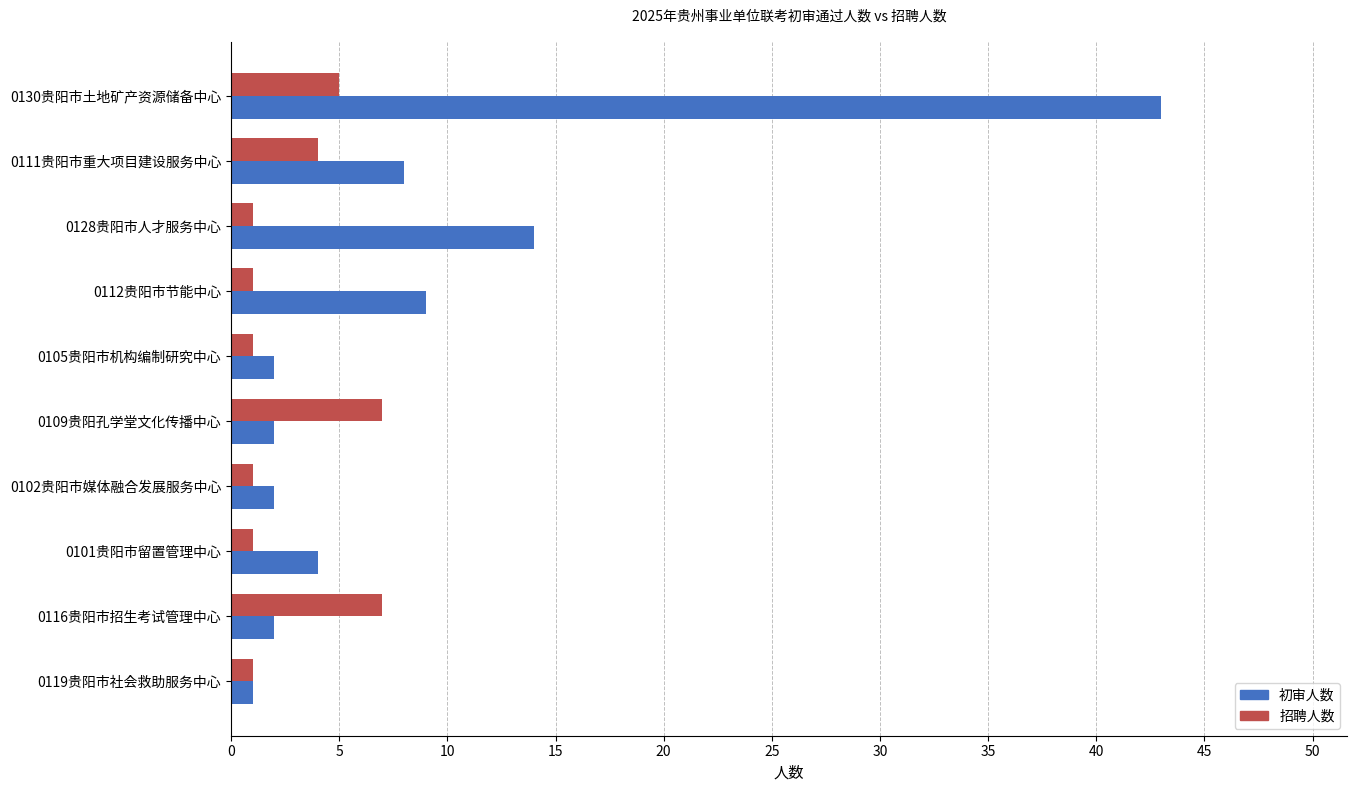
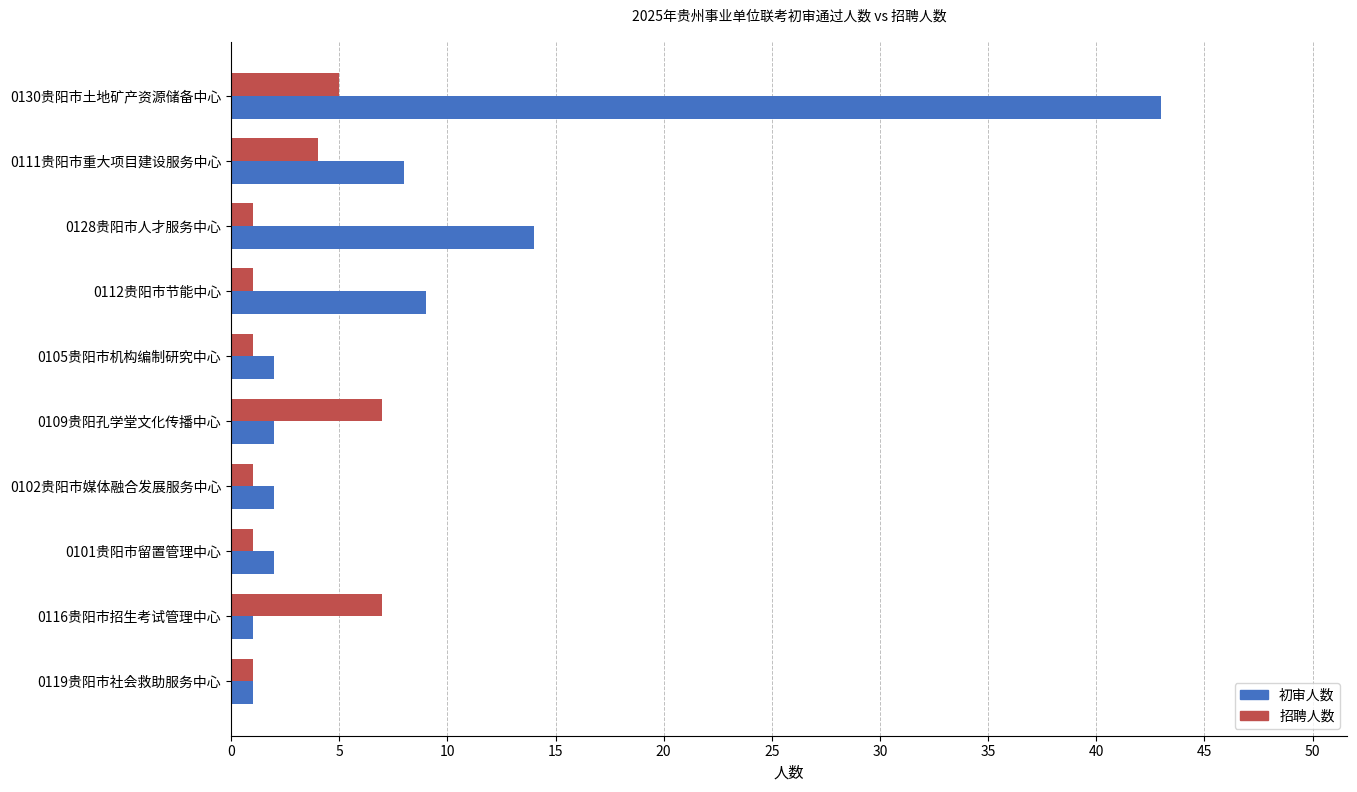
初审人数, 0101贵阳市留置管理中心: 4 -> 2
初审人数, 0116贵阳市招生考试管理中心: 2 -> 1
